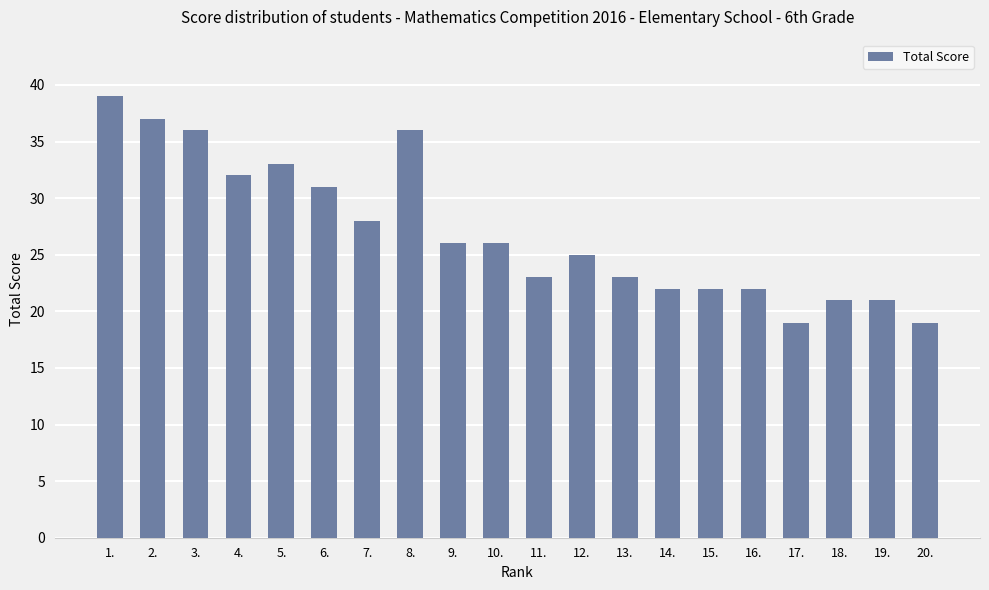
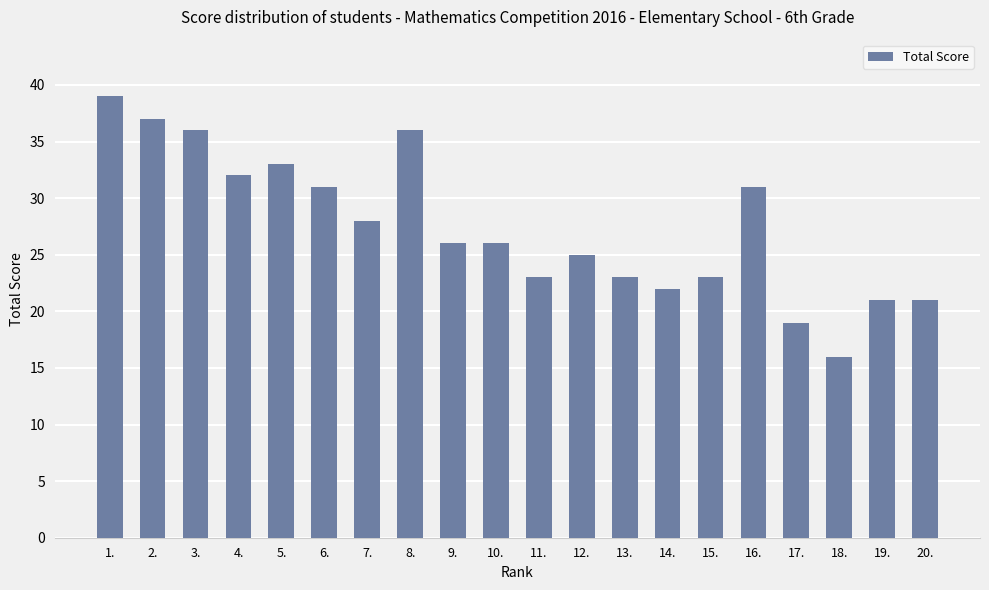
15.: 22 -> 23
16.: 22 -> 31
18.: 21 -> 16
20.: 19 -> 21
